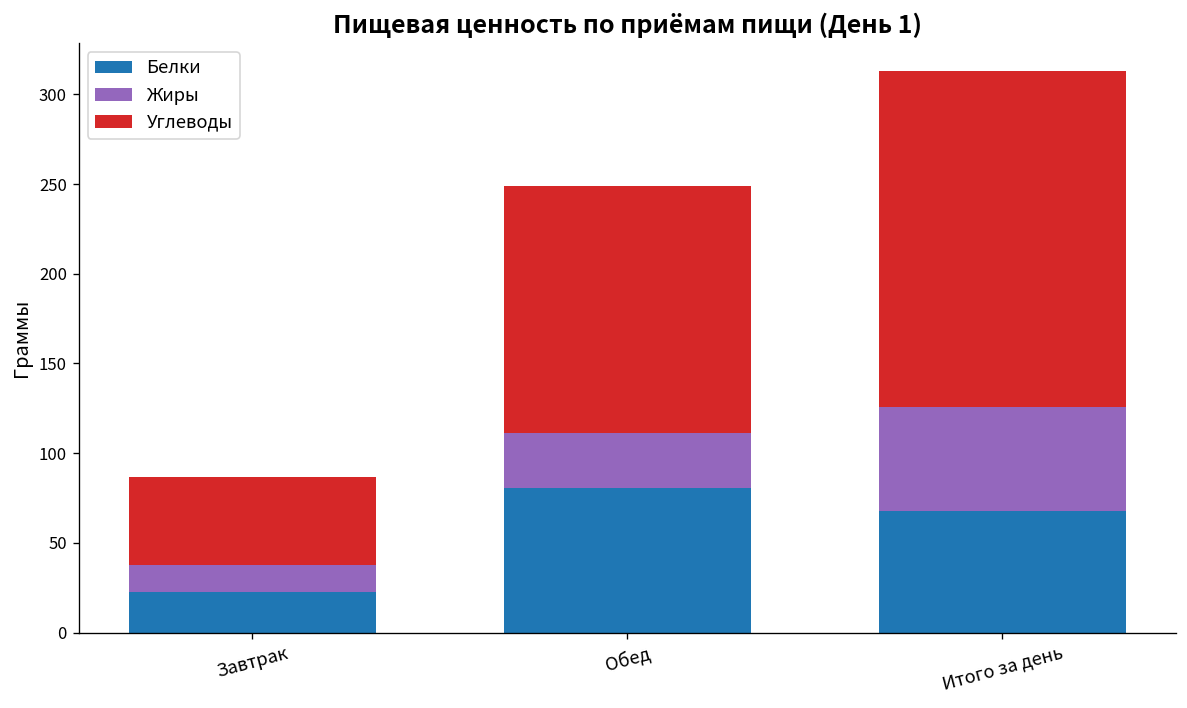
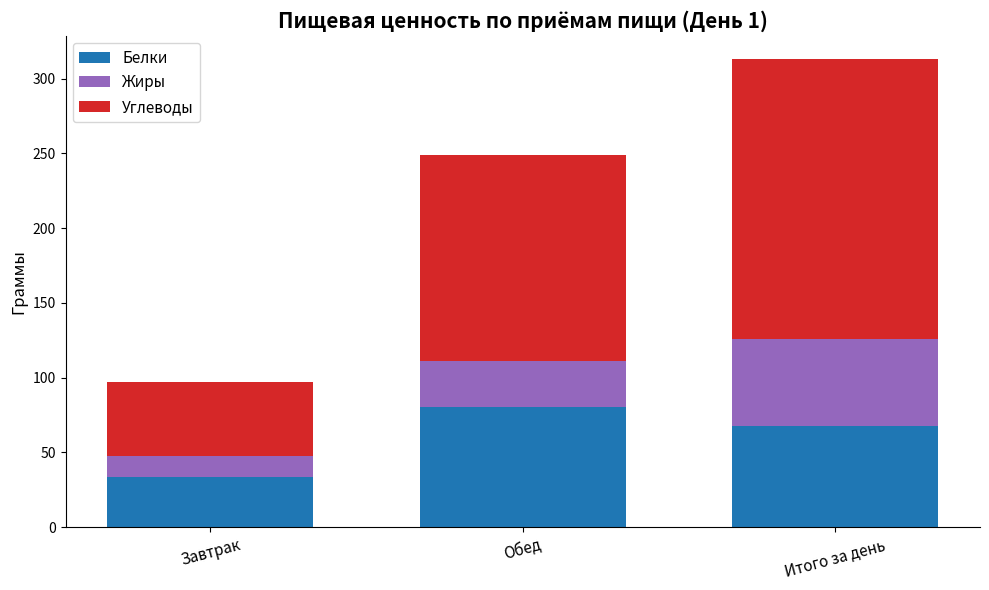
Белки, Завтрак: 23 -> 33
